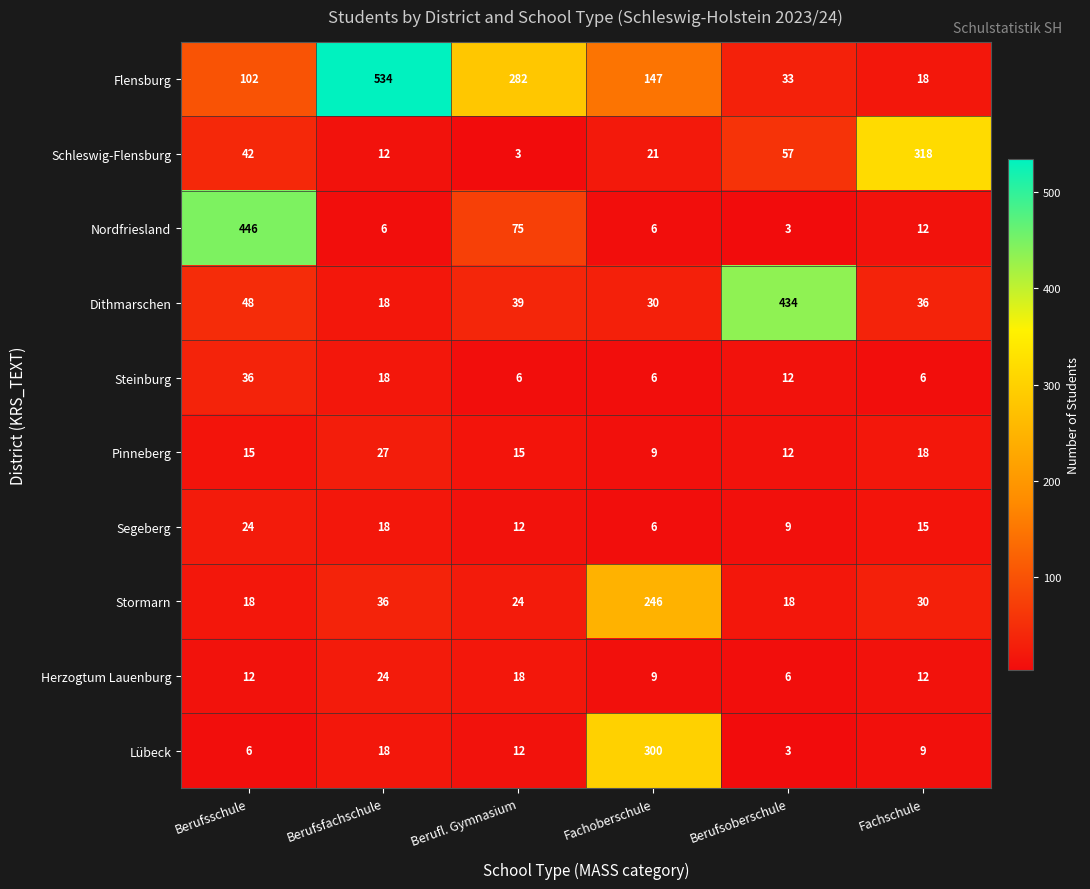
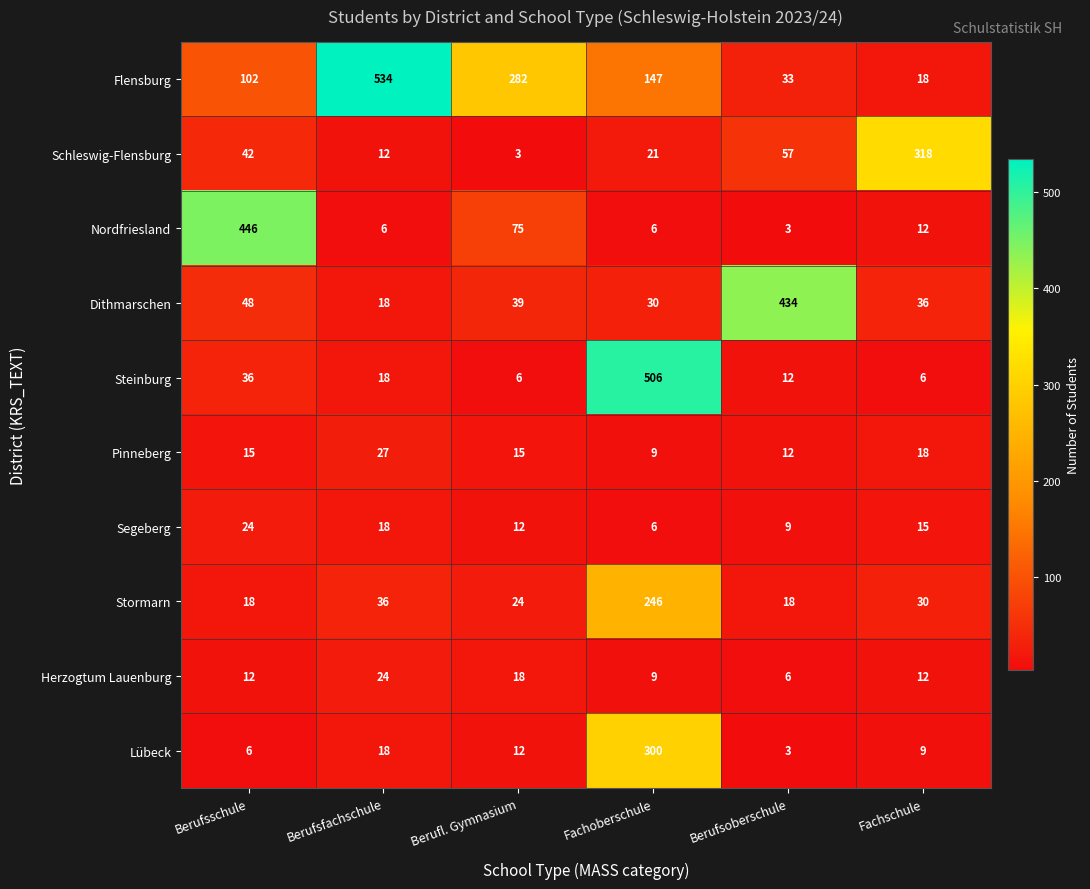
Steinburg, Fachoberschule: 6 -> 506
